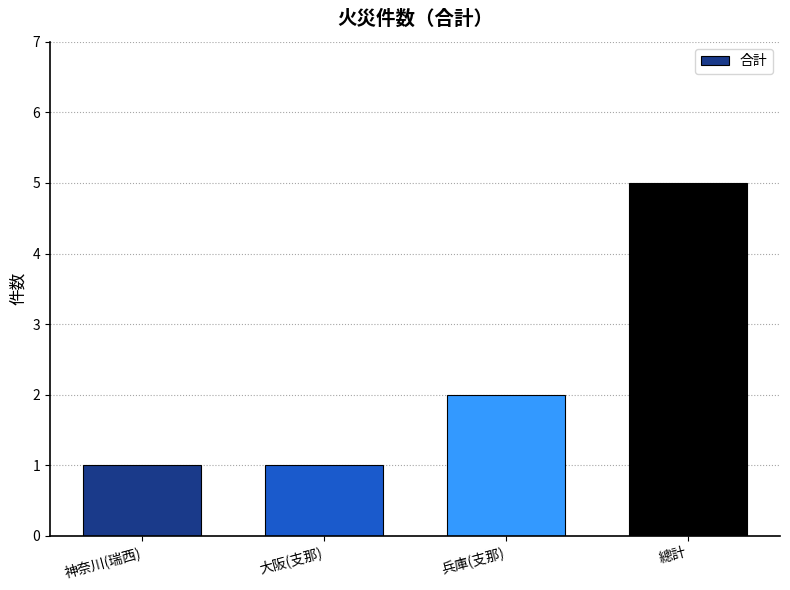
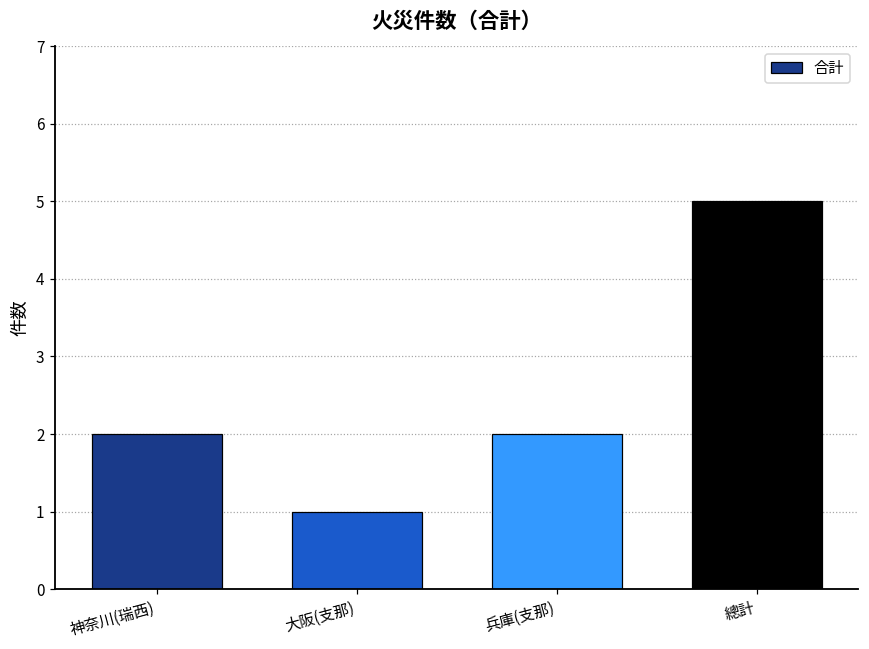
神奈川(瑞西): 1 -> 2
